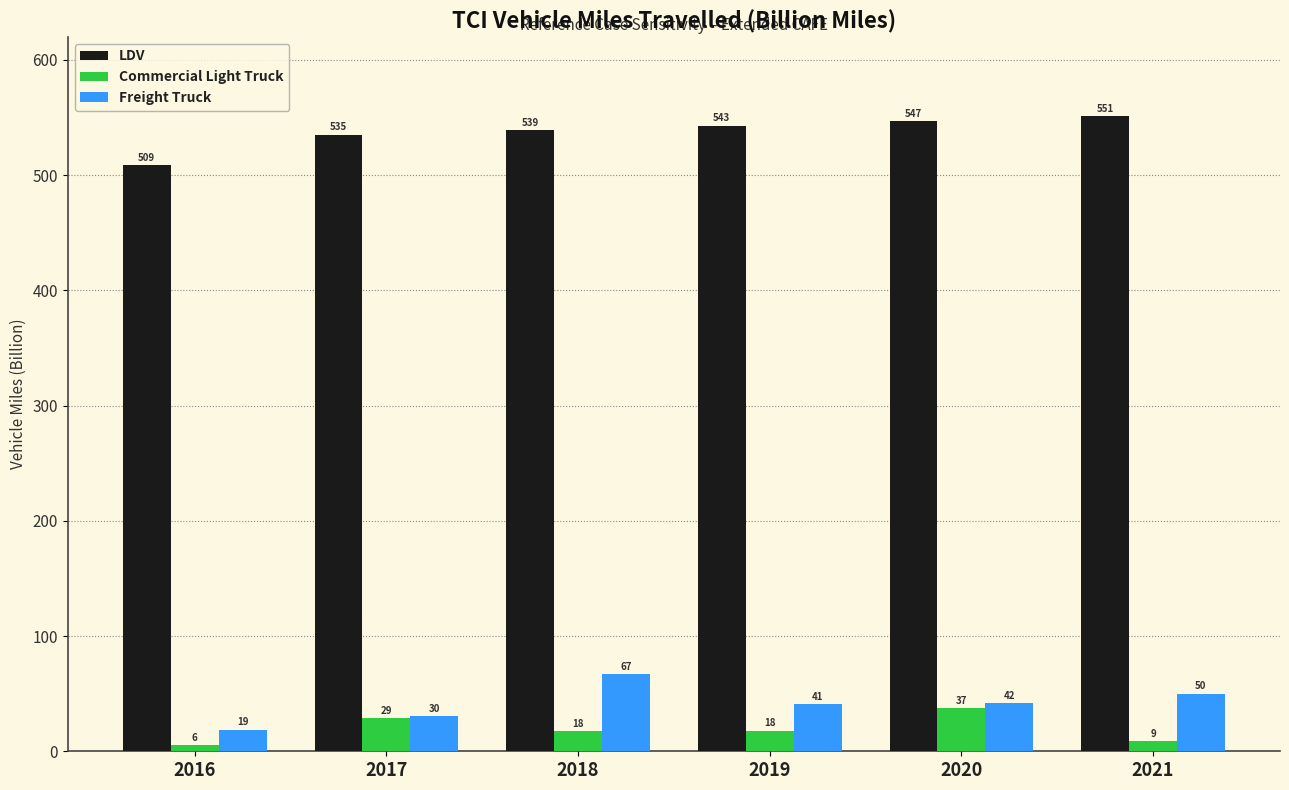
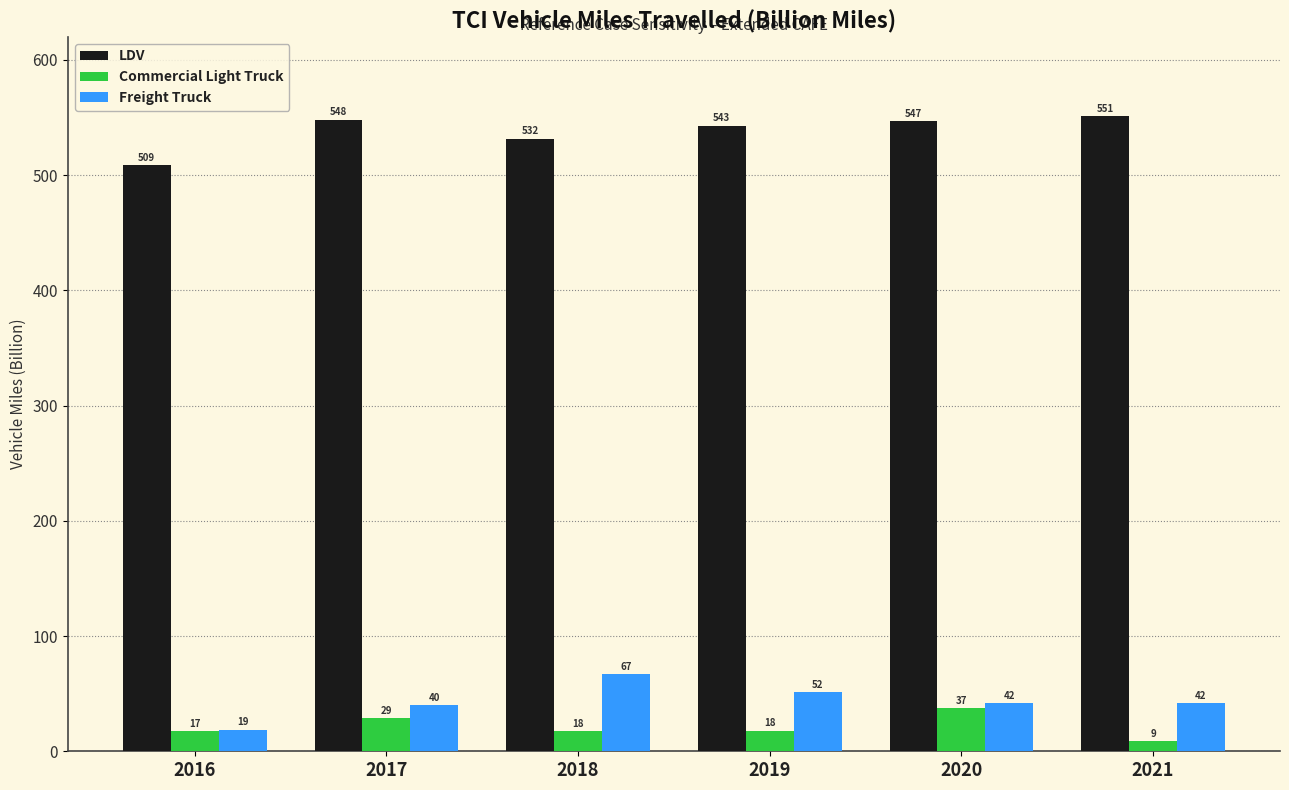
Commercial Light Truck, 2016: 6 -> 17
LDV, 2017: 535 -> 548
Freight Truck, 2017: 30 -> 40
LDV, 2018: 539 -> 532
Freight Truck, 2019: 41 -> 52
Freight Truck, 2021: 50 -> 42
